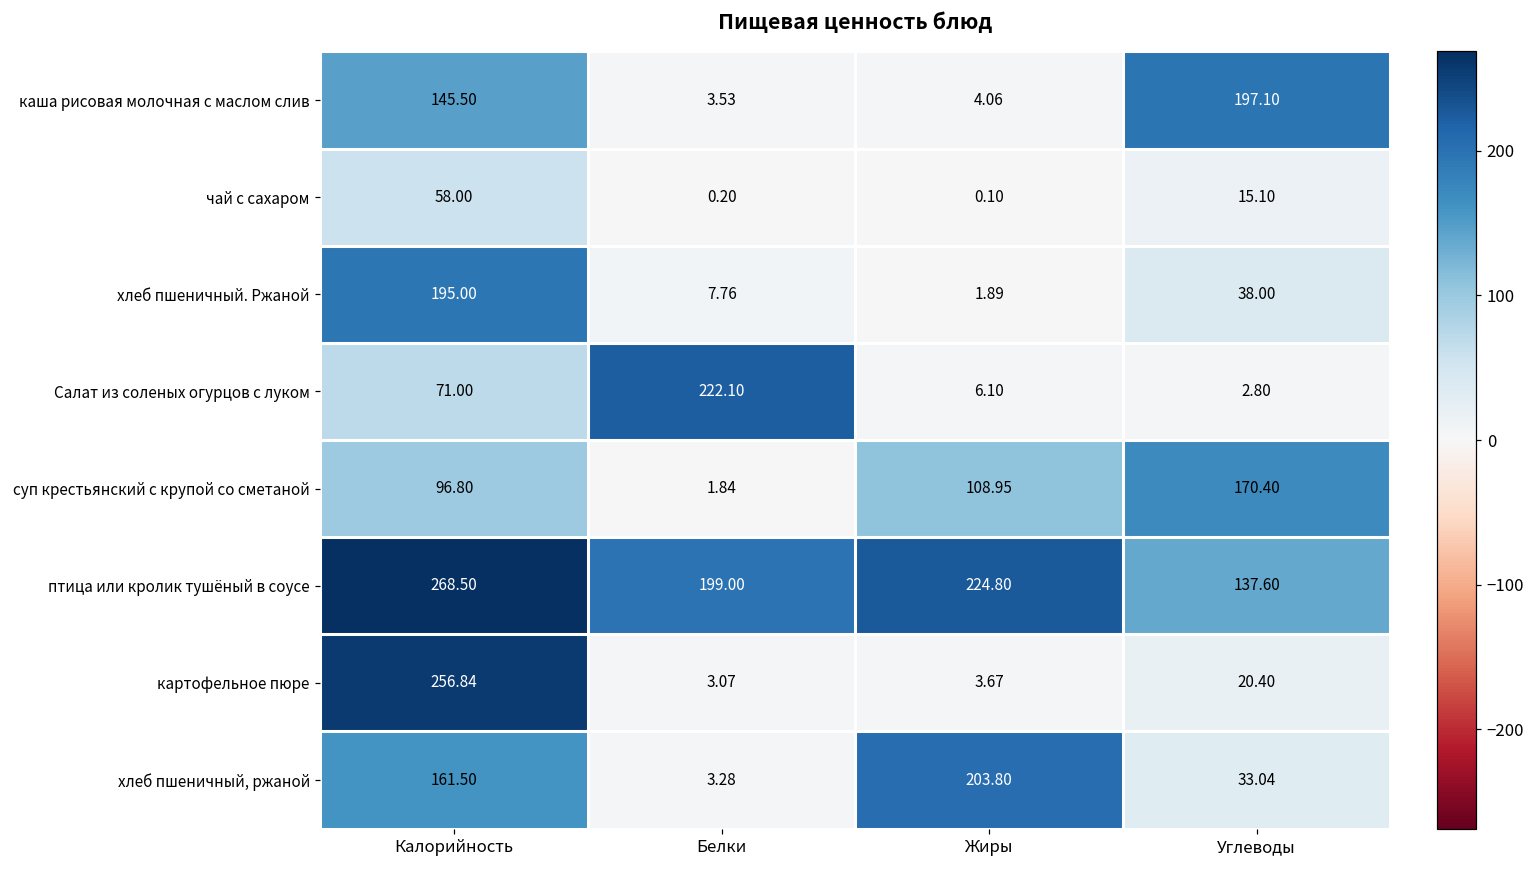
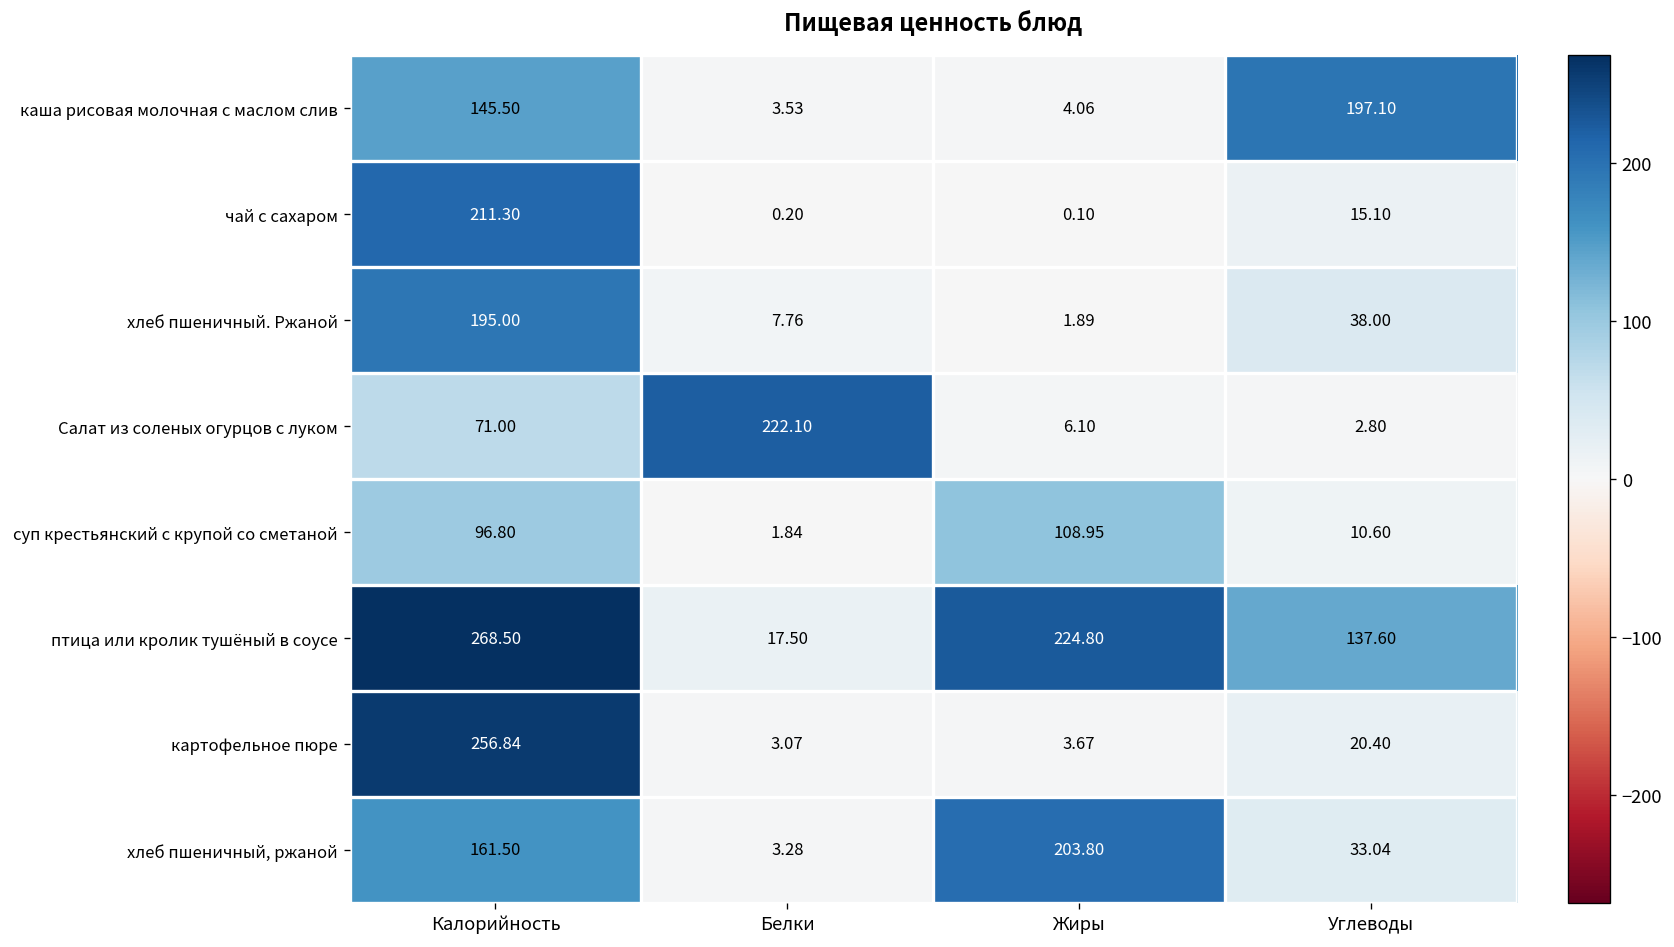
чай с сахаром, Калорийность: 58.00 -> 211.30
суп крестьянский с крупой со сметаной, Углеводы: 170.40 -> 10.60
птица или кролик тушёный в соусе, Белки: 199.00 -> 17.50
